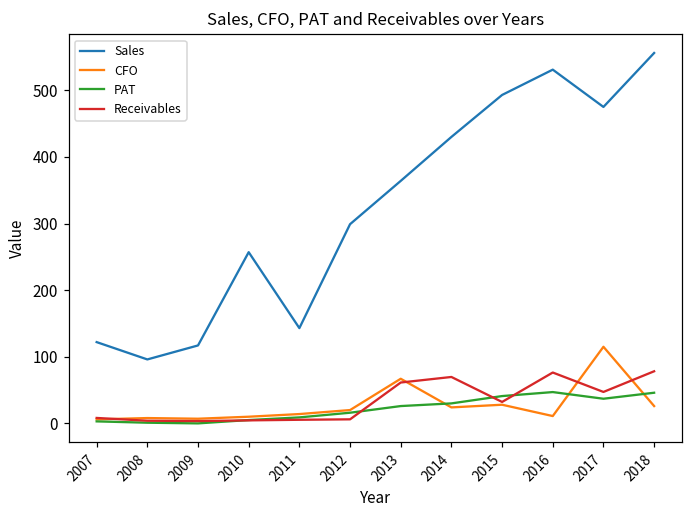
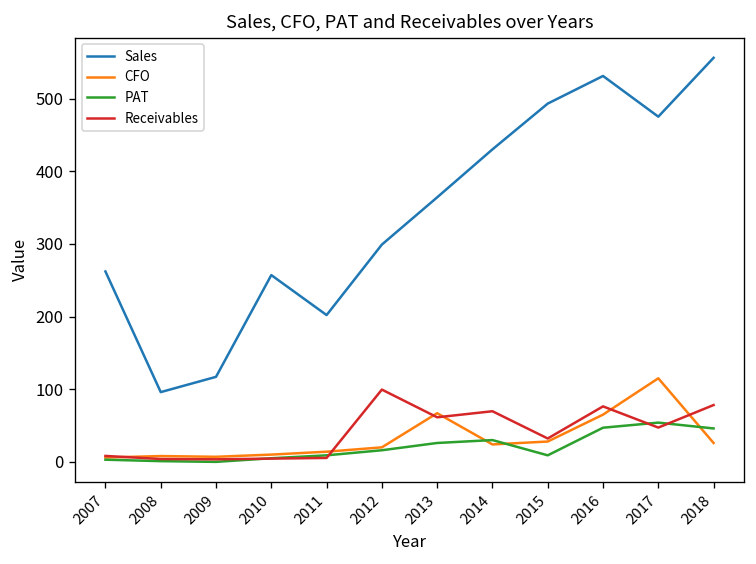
Sales, 2007: 120 -> 260
Sales, 2011: 140 -> 200
Receivables, 2012: 10 -> 100
PAT, 2015: 40 -> 10
CFO, 2016: 10 -> 70
PAT, 2017: 40 -> 50
